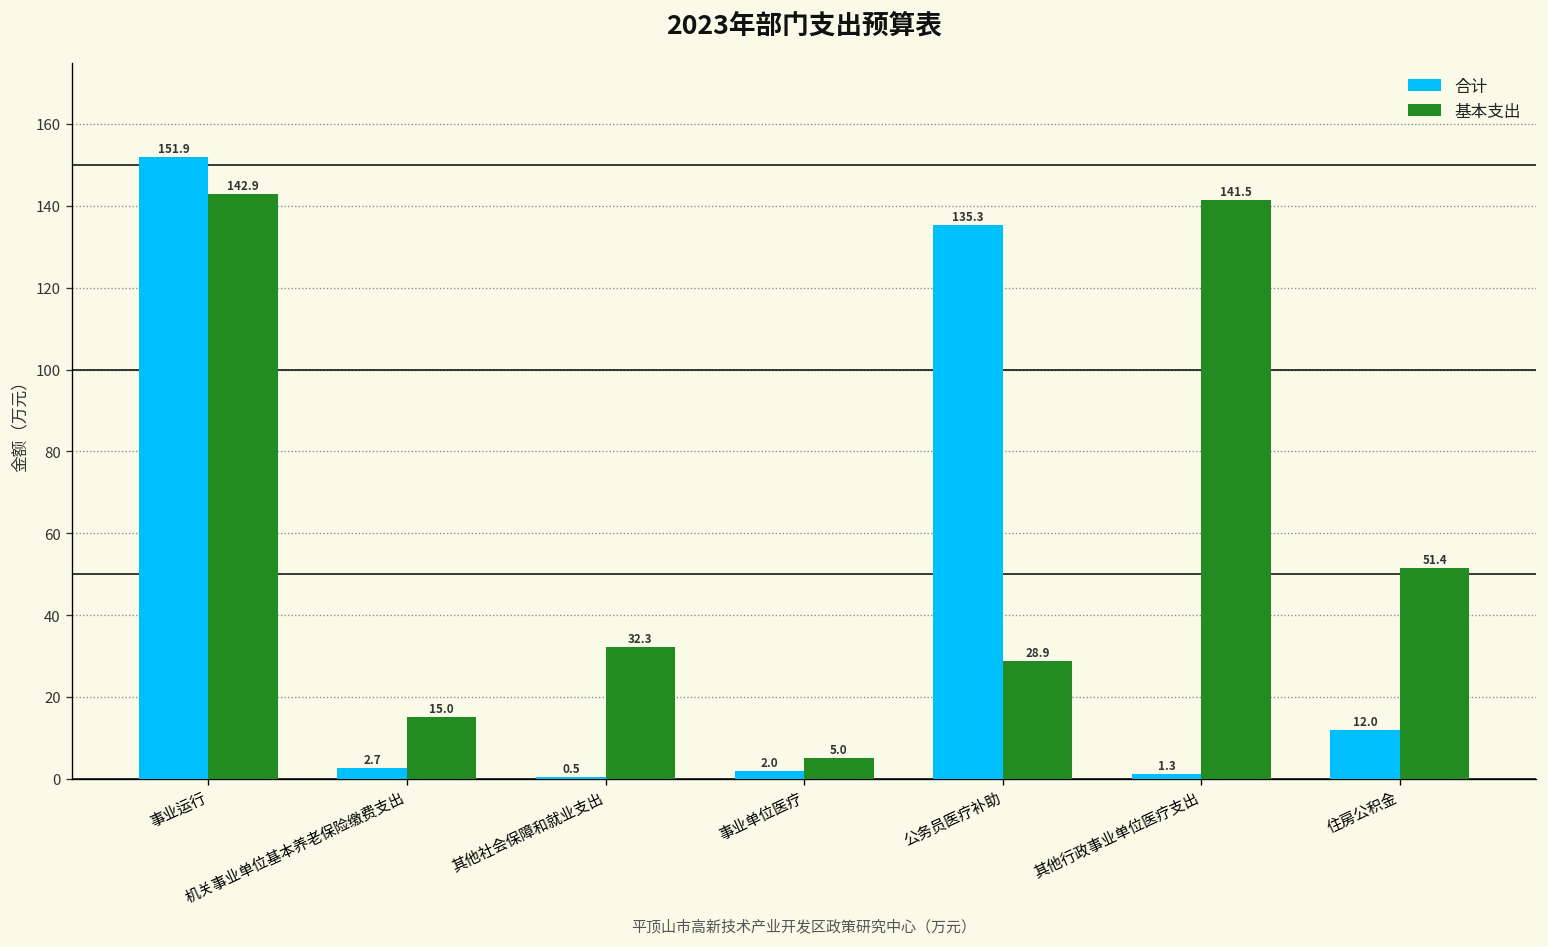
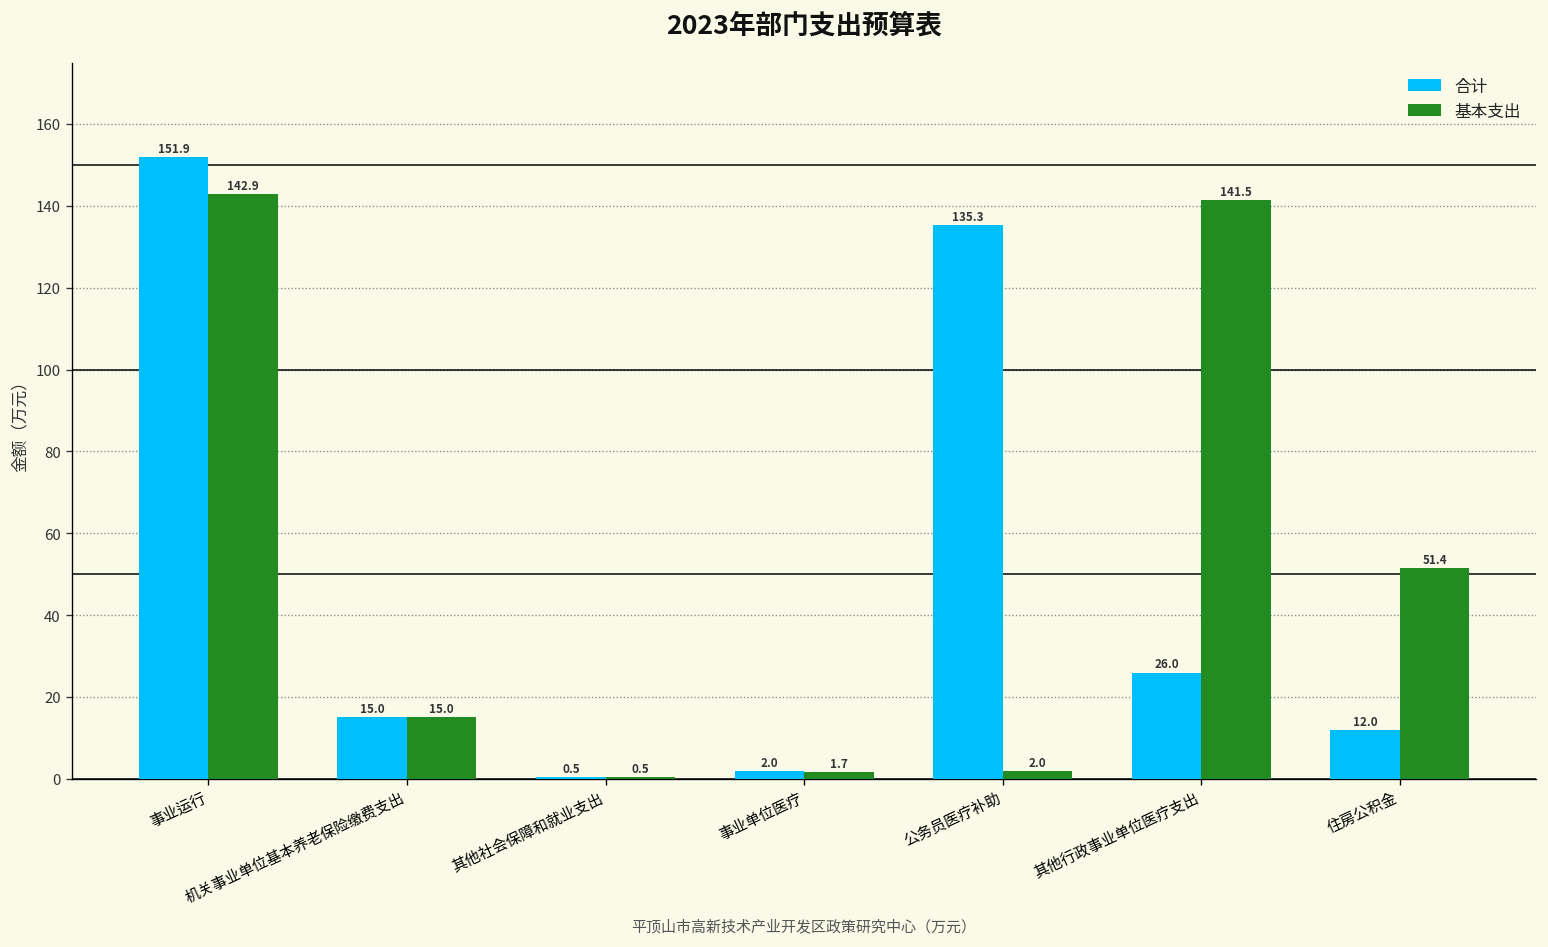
合计, 机关事业单位基本养老保险缴费支出: 2.7 -> 15.0
基本支出, 其他社会保障和就业支出: 32.3 -> 0.5
基本支出, 事业单位医疗: 5.0 -> 1.7
基本支出, 公务员医疗补助: 28.9 -> 2.0
合计, 其他行政事业单位医疗支出: 1.3 -> 26.0
